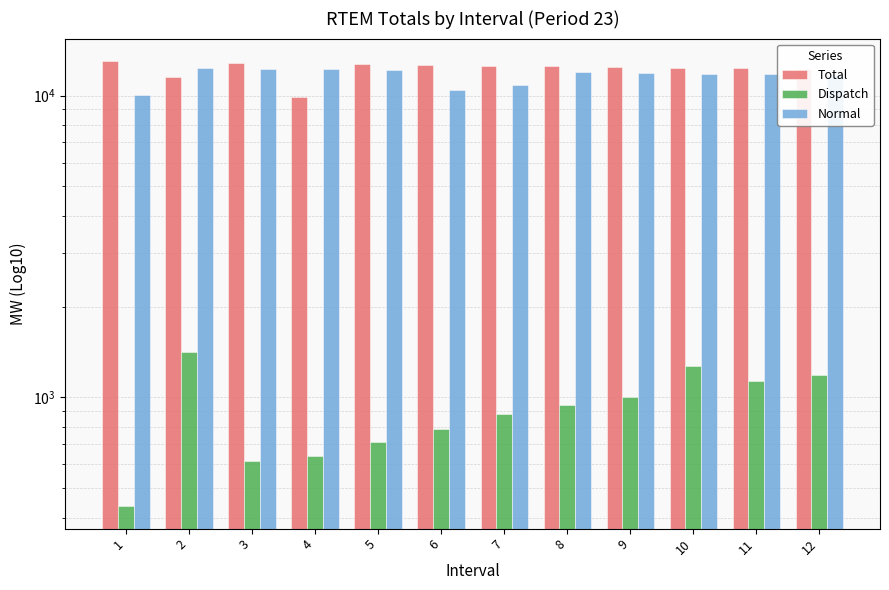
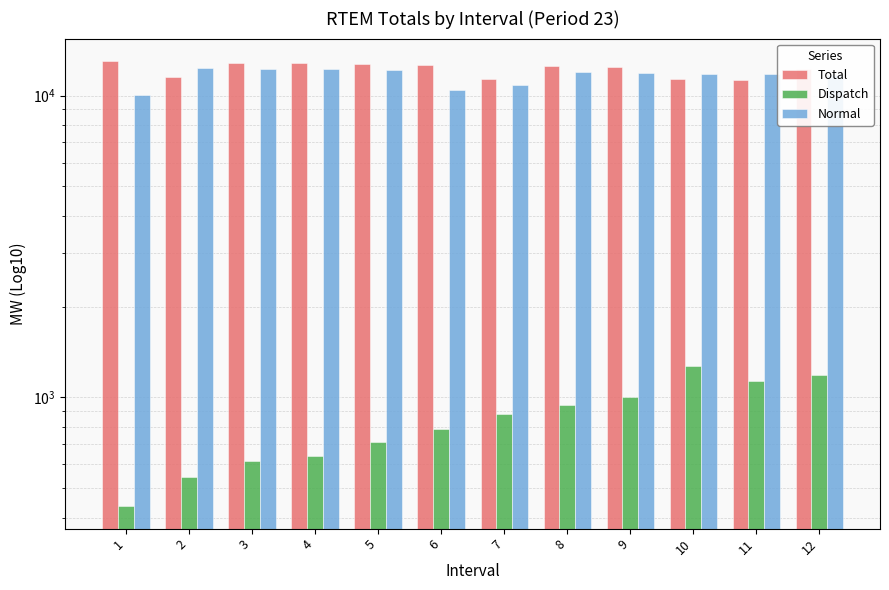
Dispatch, 2: 1400 -> 550
Total, 4: 9900 -> 12800
Total, 7: 12600 -> 11400
Total, 10: 12400 -> 11300
Total, 11: 12300 -> 11300
